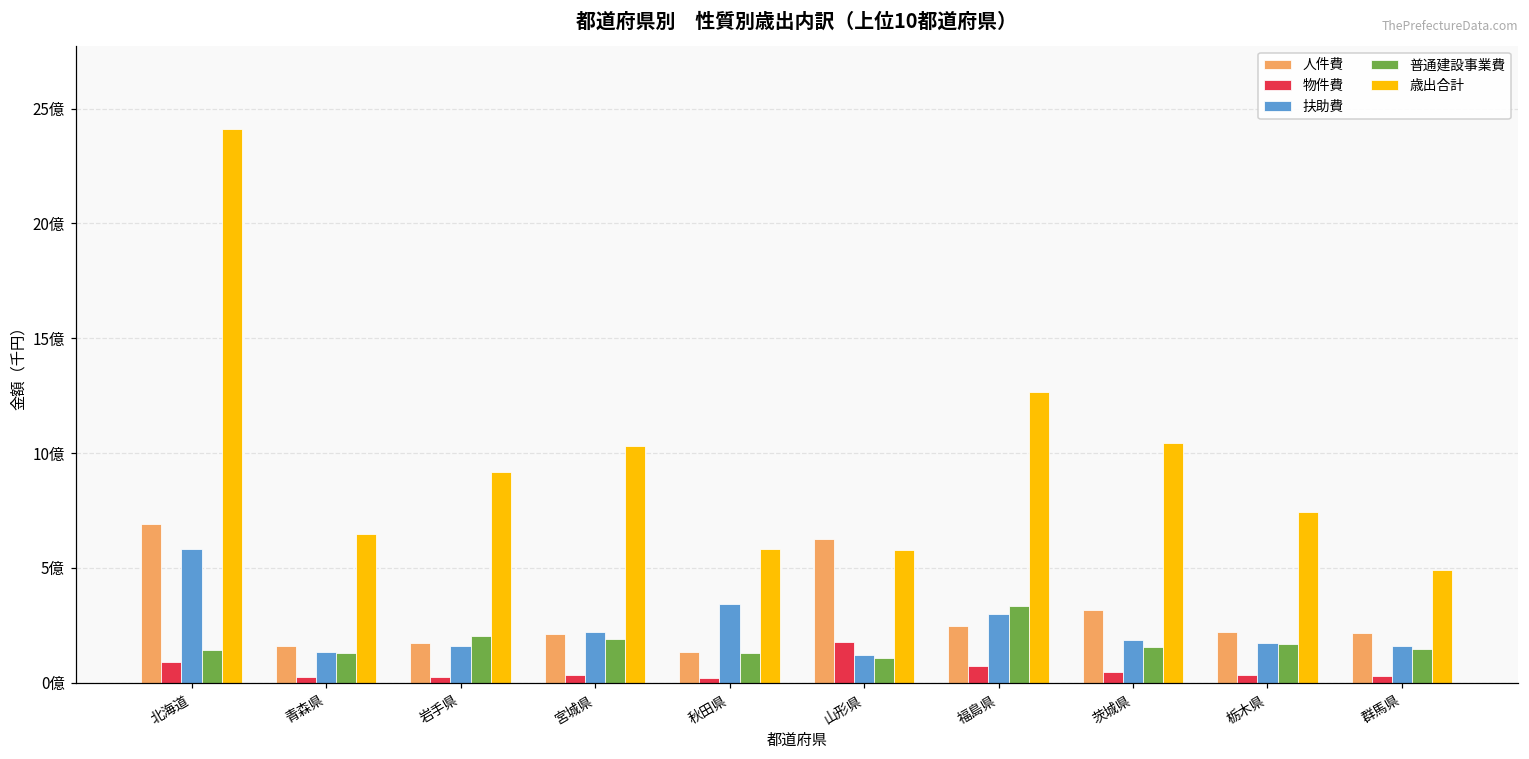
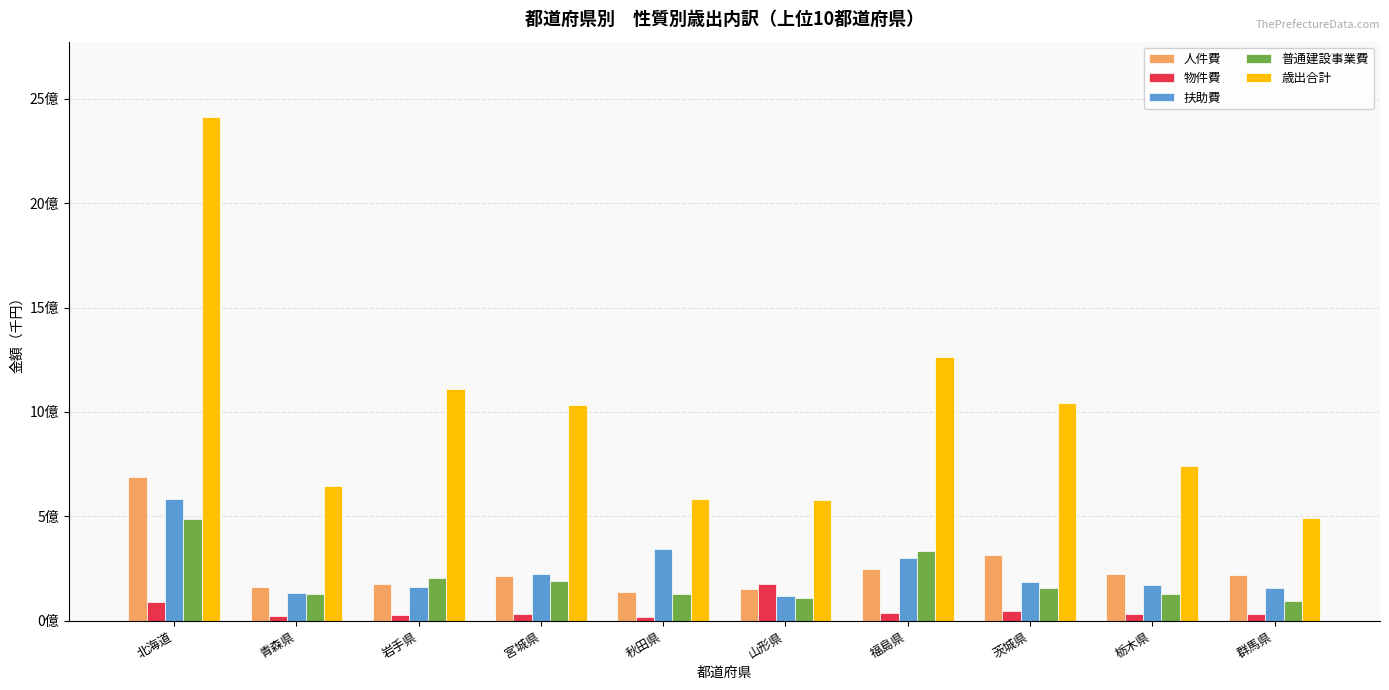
普通建設事業費, 北海道: 1.4億 -> 4.9億
歳出合計, 岩手県: 9.2億 -> 11.1億
人件費, 山形県: 6.3億 -> 1.5億
物件費, 福島県: 0.8億 -> 0.4億
普通建設事業費, 栃木県: 1.7億 -> 1.3億
普通建設事業費, 群馬県: 1.5億 -> 1.0億
